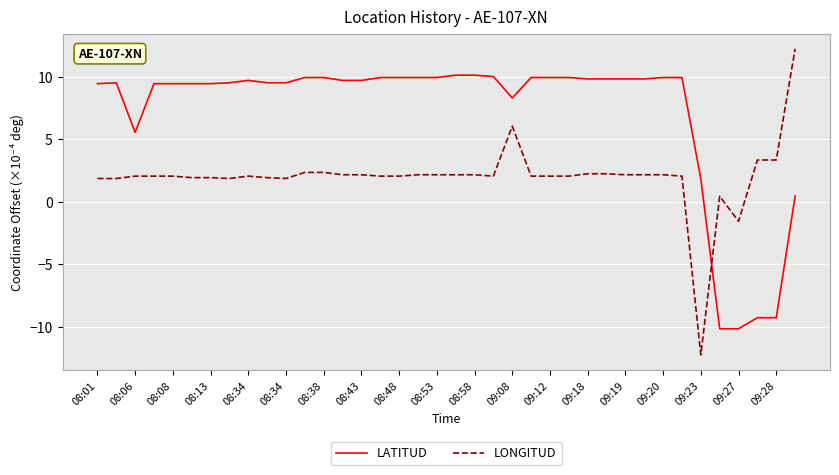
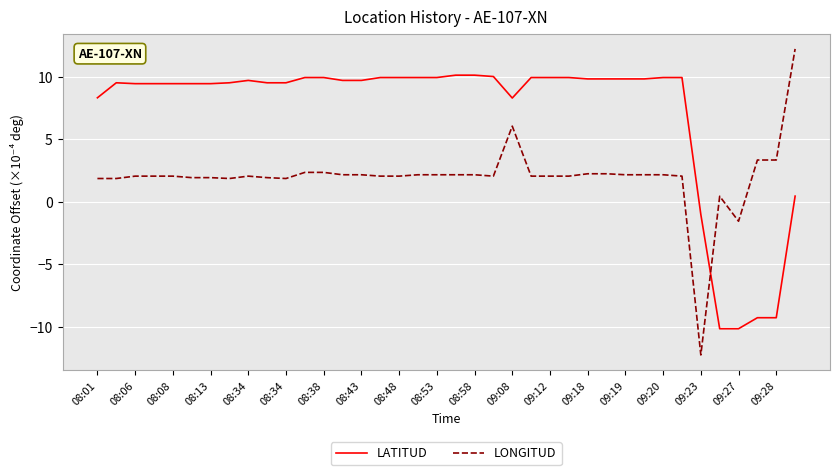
LATITUD, 08:01: 9.5 -> 8.3
LATITUD, 08:06: 5.6 -> 9.5
LATITUD, 09:23: 1.8 -> -1.0
